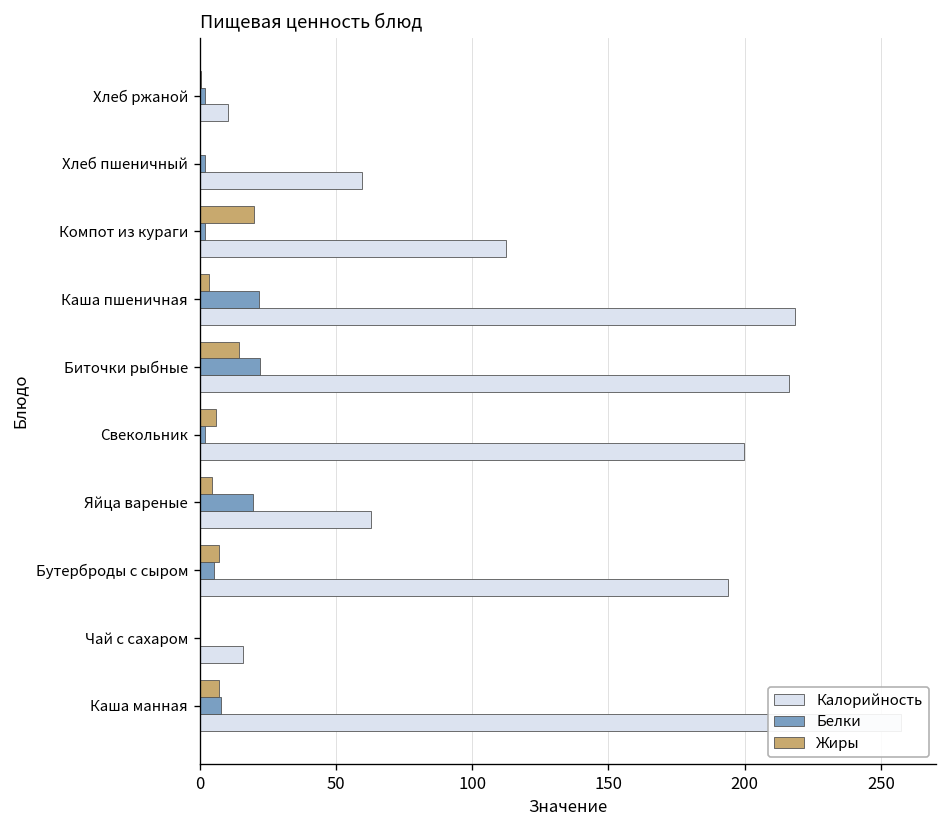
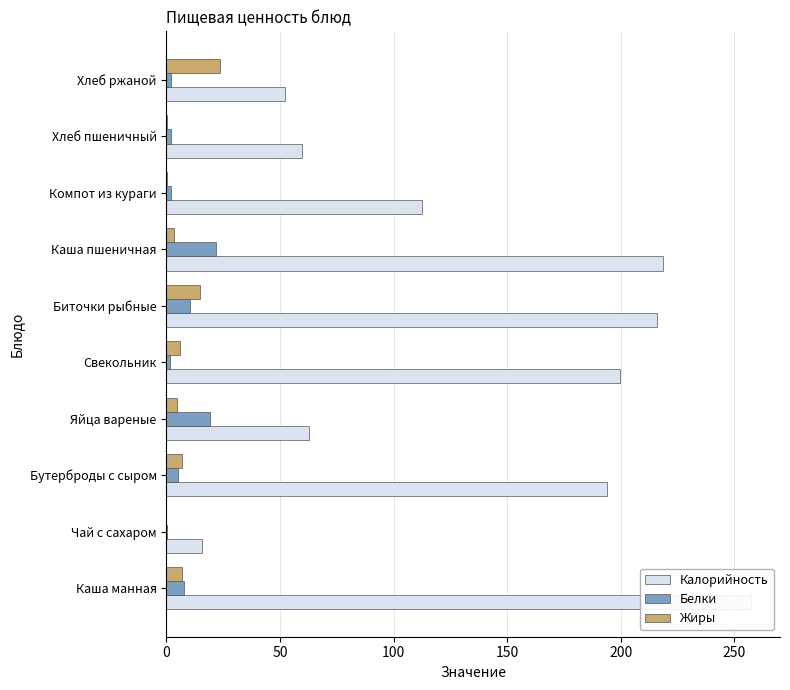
Жиры, Хлеб ржаной: 0 -> 24
Калорийность, Хлеб ржаной: 10 -> 52
Жиры, Компот из кураги: 20 -> 0
Белки, Биточки рыбные: 22 -> 10
